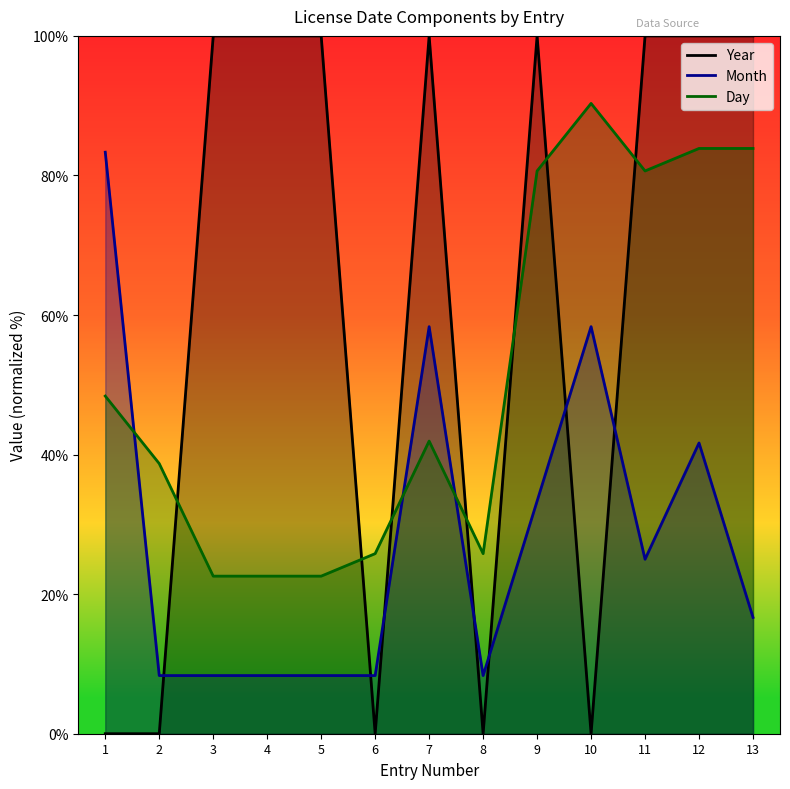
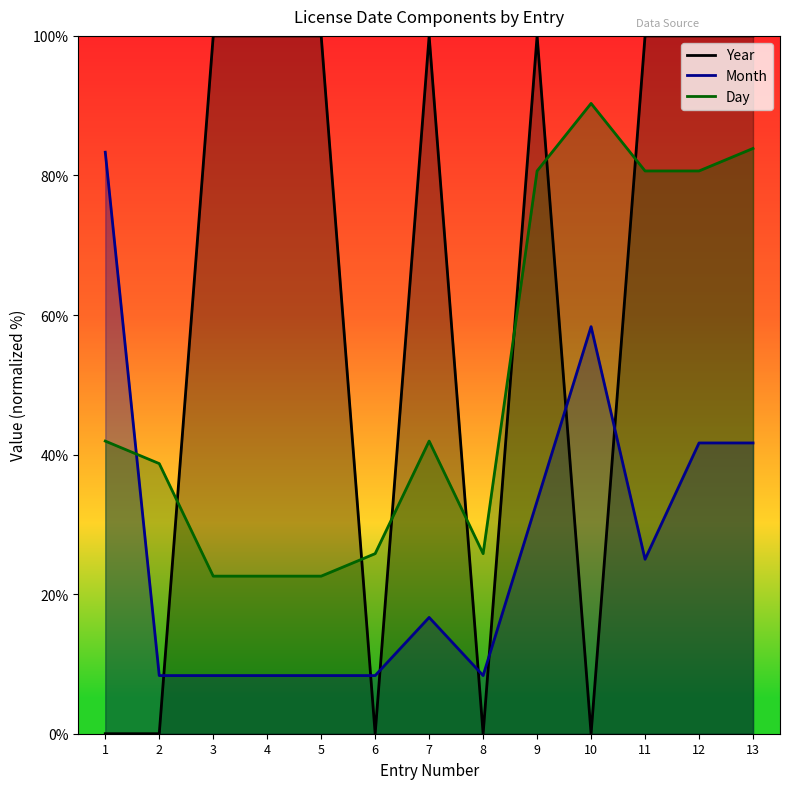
Day, 1: 48% -> 42%
Month, 7: 58% -> 17%
Day, 12: 84% -> 81%
Month, 13: 17% -> 42%
